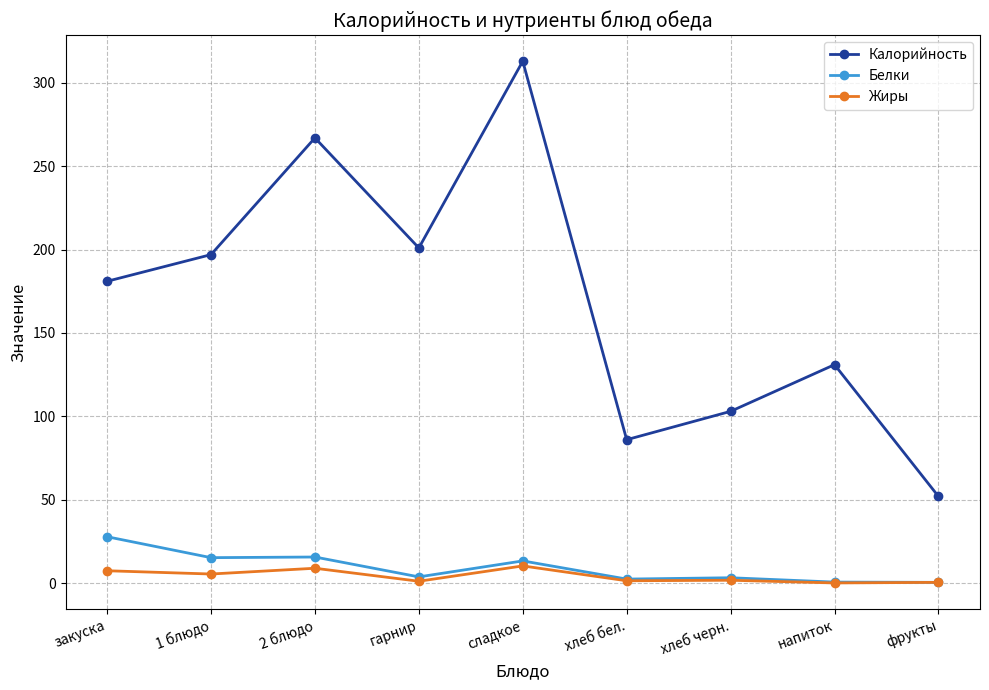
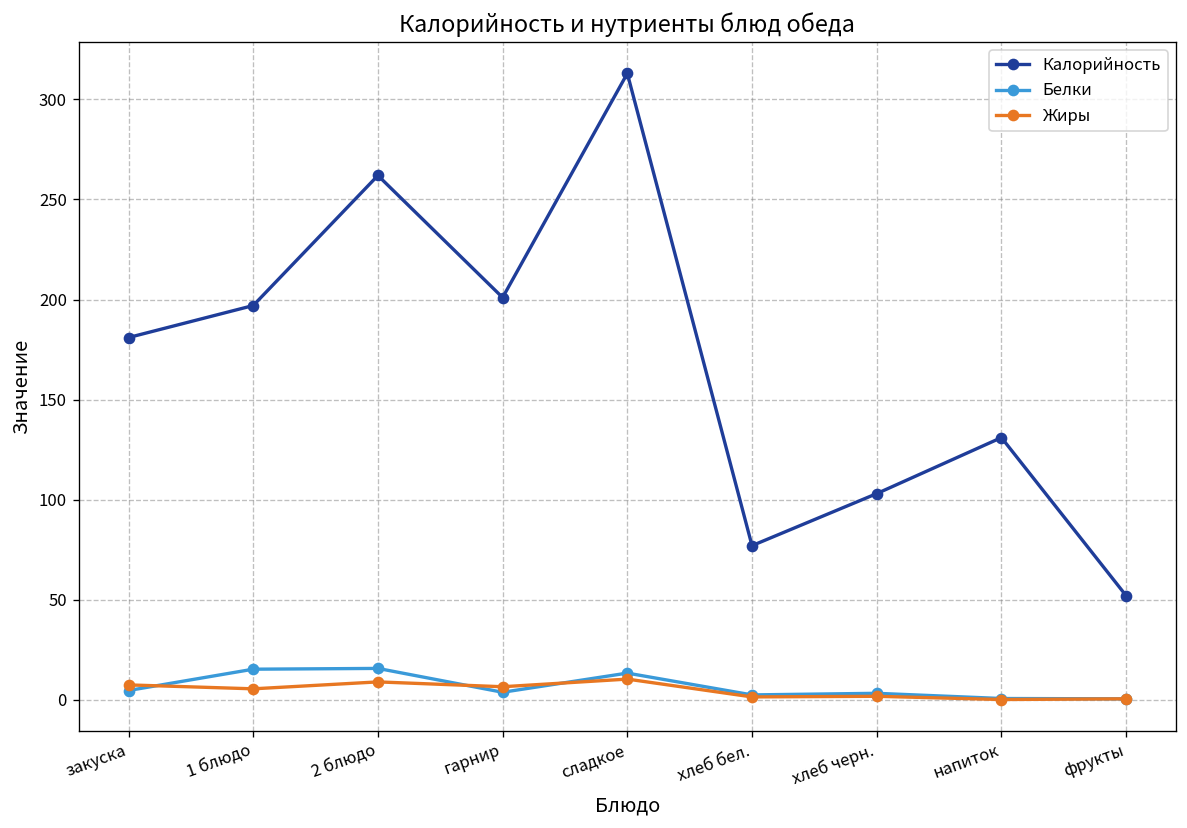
Белки, закуска: 28 -> 5
Калорийность, 2 блюдо: 267 -> 262
Жиры, гарнир: 1 -> 6
Калорийность, хлеб бел.: 86 -> 77
